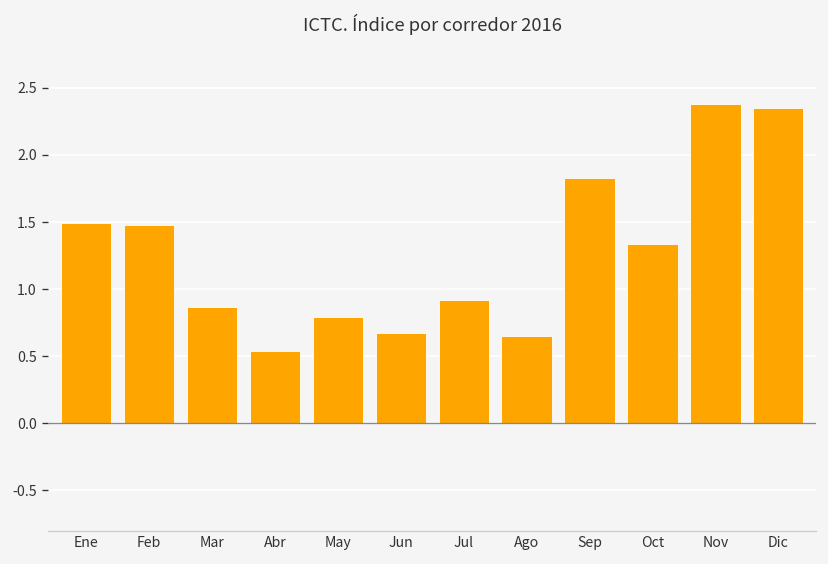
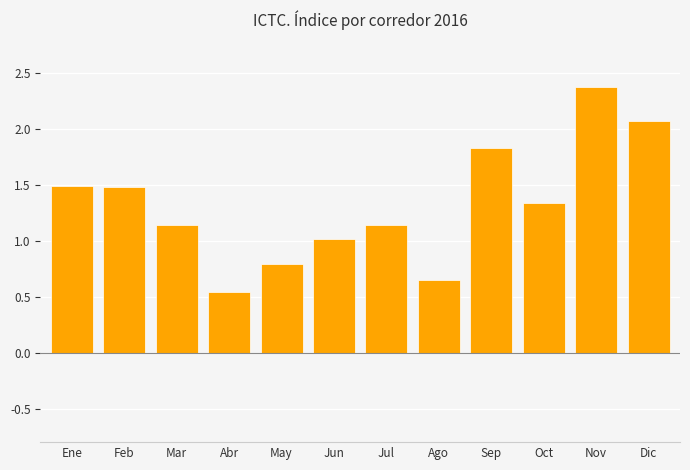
Mar: 0.87 -> 1.14
Jun: 0.67 -> 1.02
Jul: 0.92 -> 1.14
Dic: 2.35 -> 2.07
